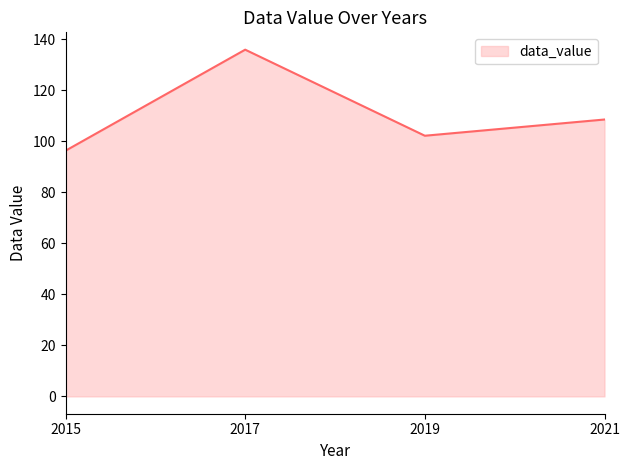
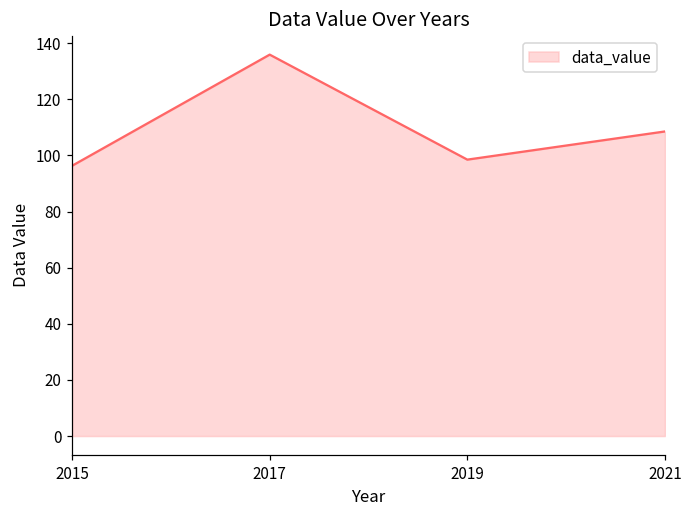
2019: 102 -> 99
